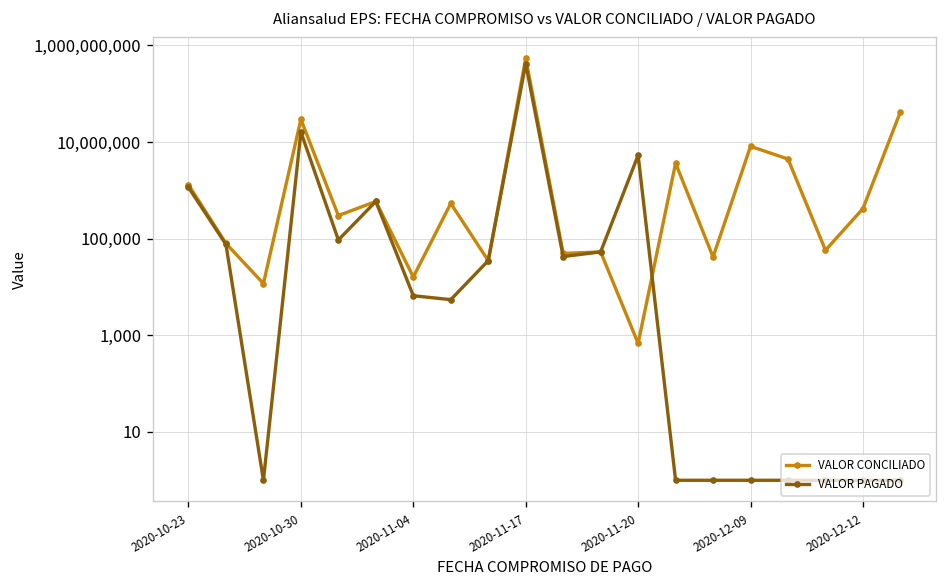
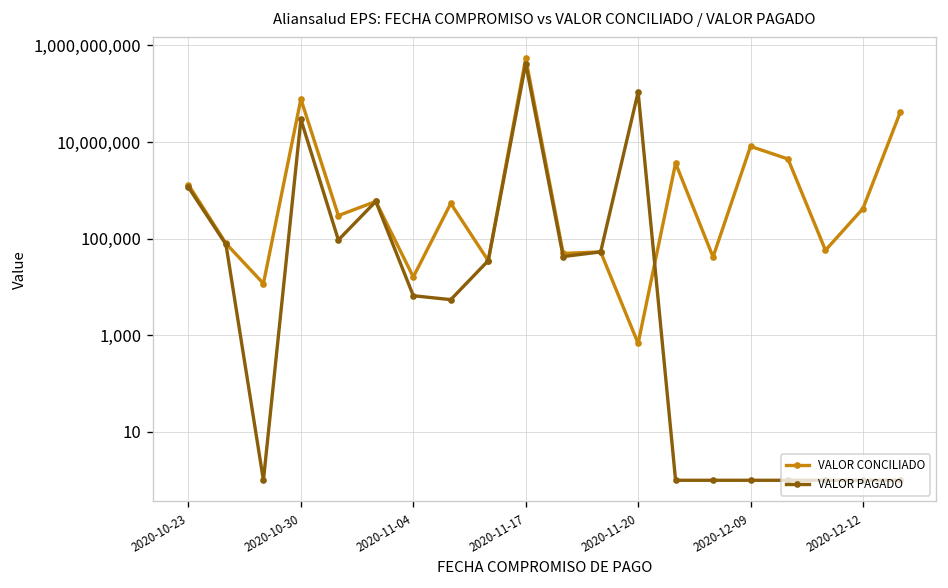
VALOR CONCILIADO, 2020-10-30: 30,000,000 -> 80,000,000
VALOR PAGADO, 2020-10-30: 16,000,000 -> 30,000,000
VALOR PAGADO, 2020-11-20: 5,000,000 -> 110,000,000
